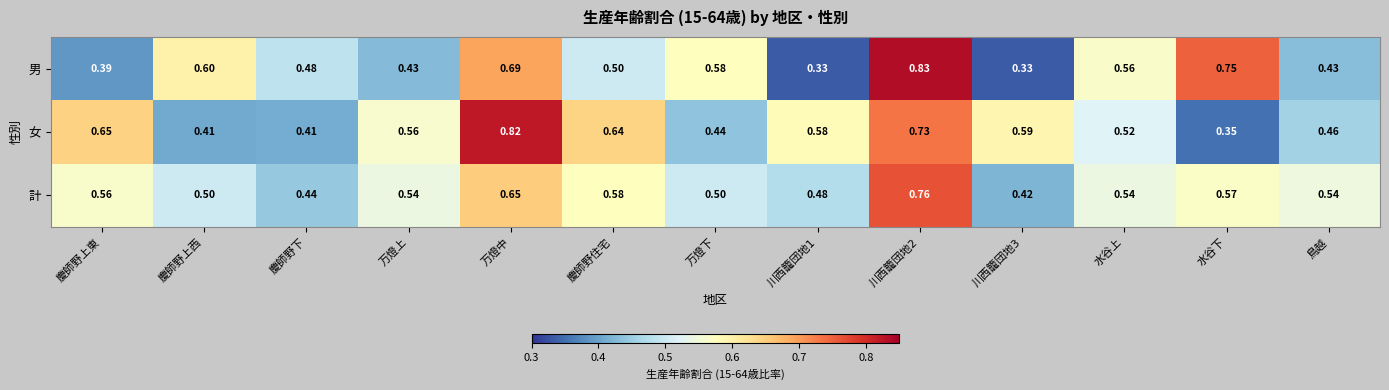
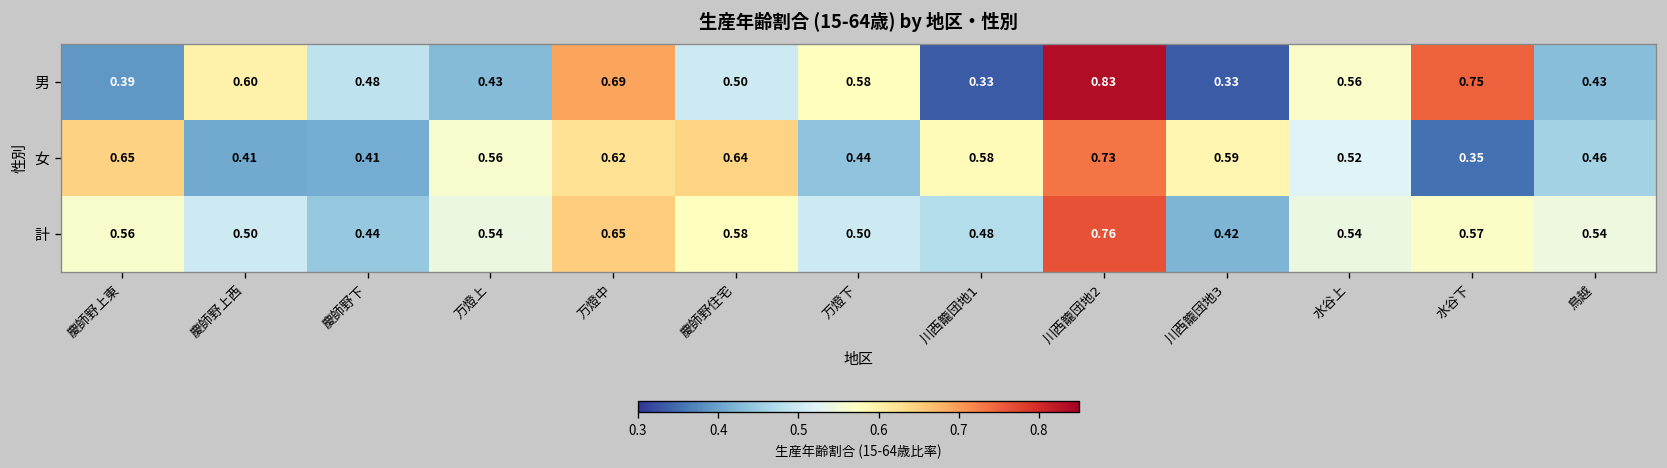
女, 万燈中: 0.82 -> 0.62
